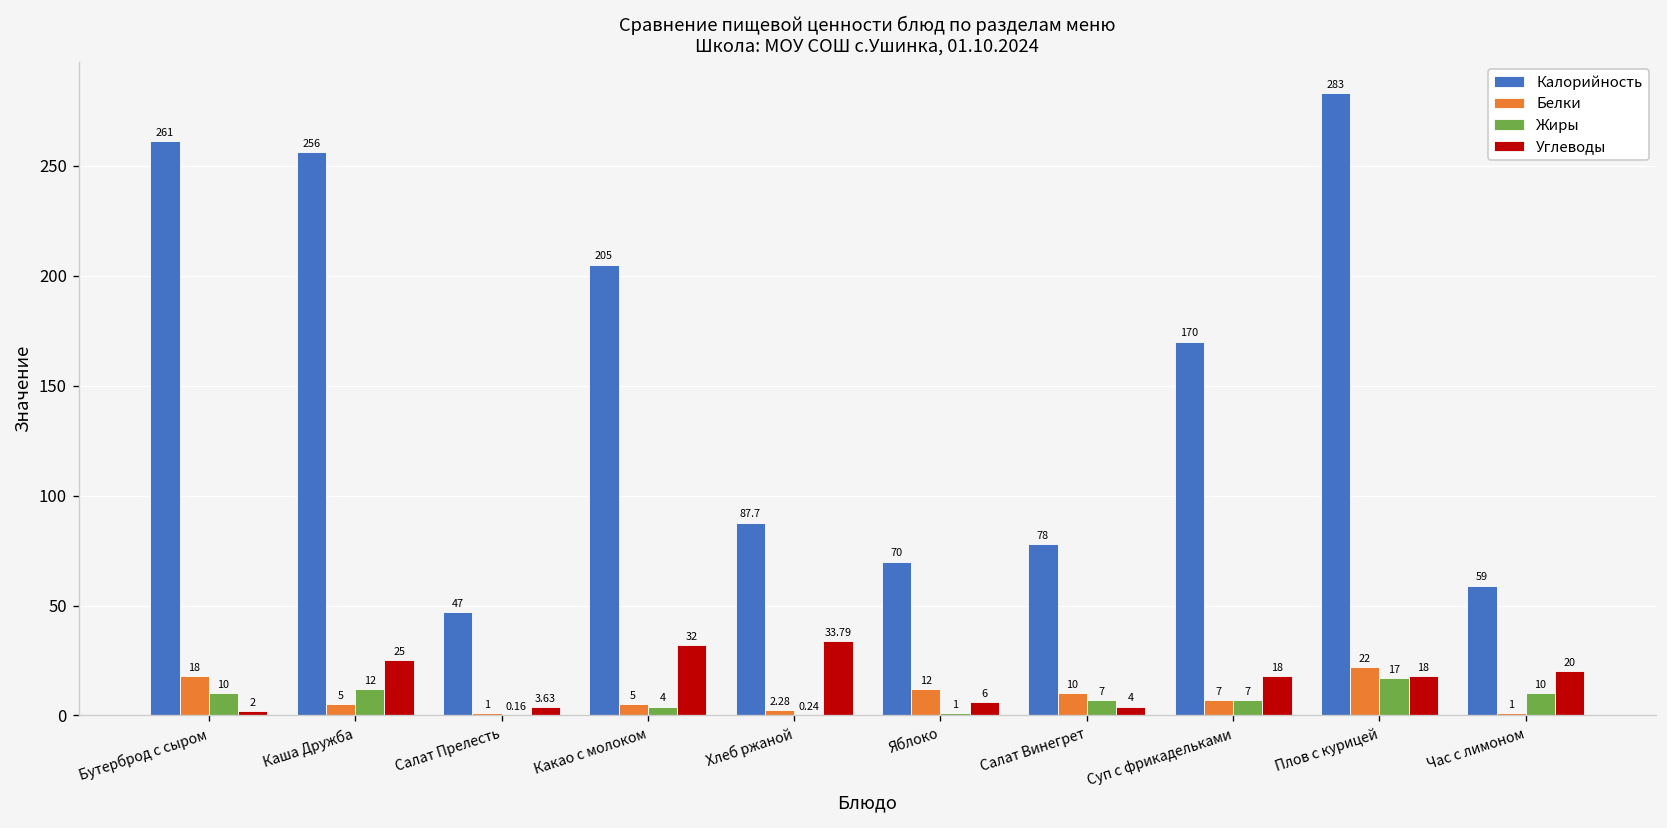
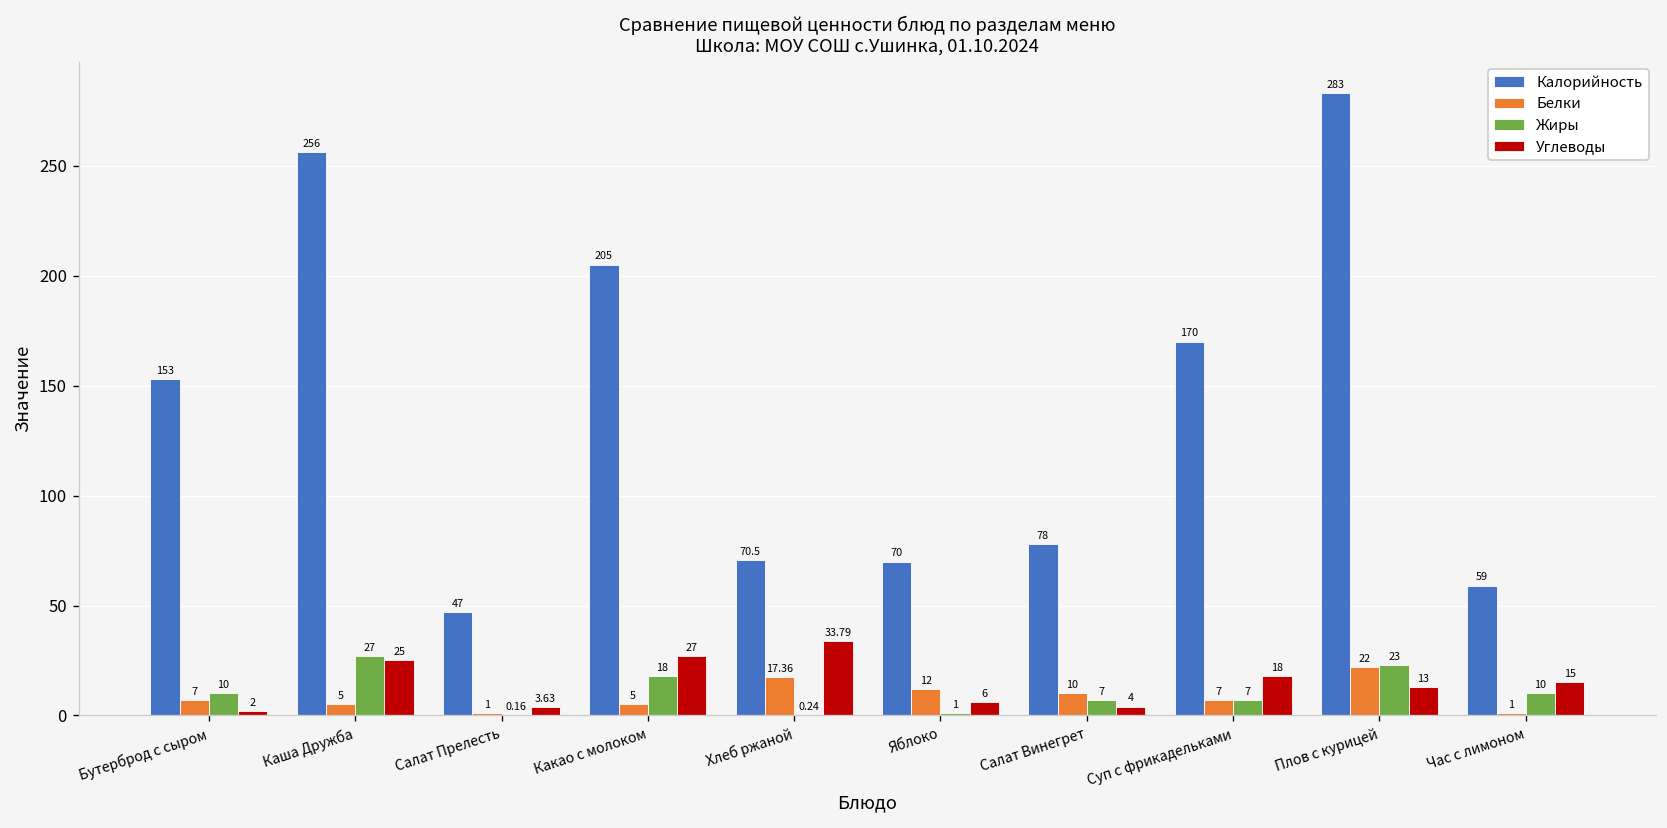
Калорийность, Бутерброд с сыром: 261 -> 153
Белки, Бутерброд с сыром: 18 -> 7
Жиры, Каша Дружба: 12 -> 27
Жиры, Какао с молоком: 4 -> 18
Углеводы, Какао с молоком: 32 -> 27
Калорийность, Хлеб ржаной: 87.7 -> 70.5
Белки, Хлеб ржаной: 2.28 -> 17.36
Жиры, Плов с курицей: 17 -> 23
Углеводы, Плов с курицей: 18 -> 13
Углеводы, Час с лимоном: 20 -> 15
